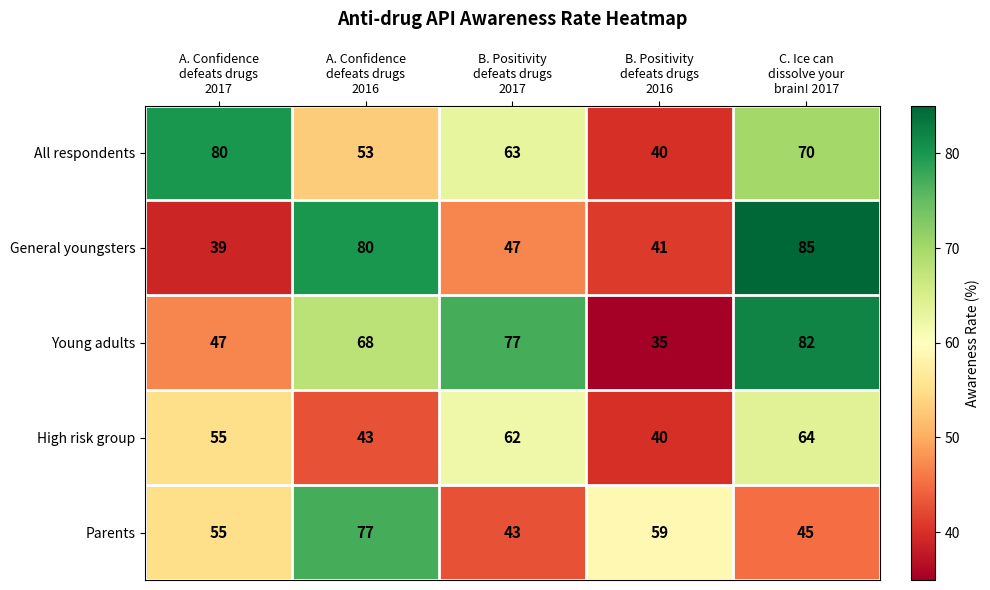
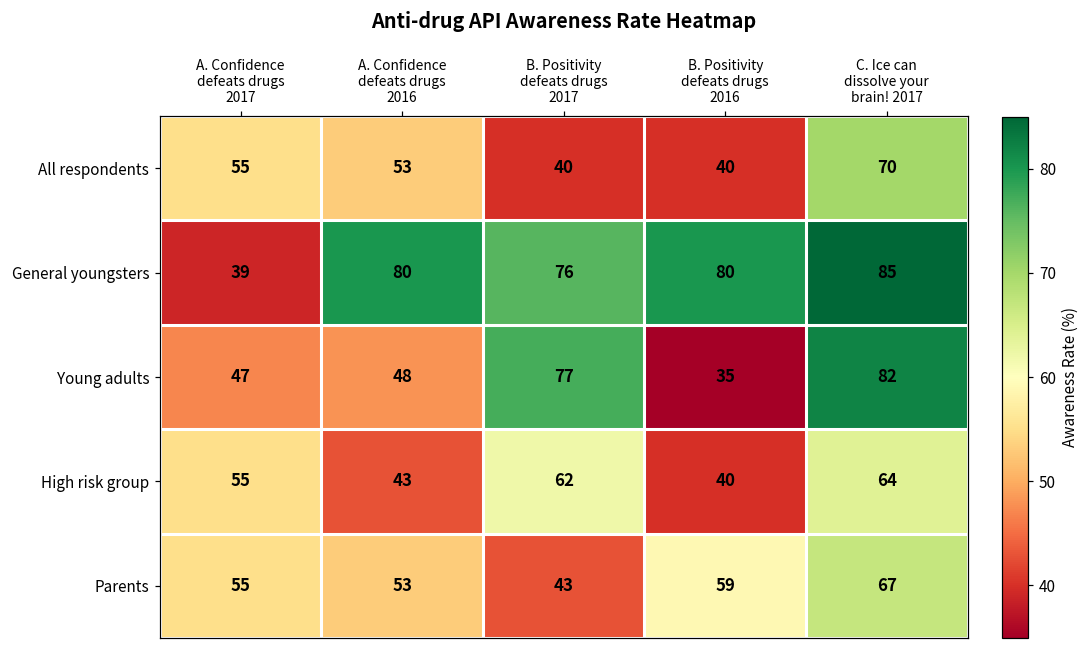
All respondents, A. Confidence defeats drugs 2017: 80 -> 55
All respondents, B. Positivity defeats drugs 2017: 63 -> 40
General youngsters, B. Positivity defeats drugs 2017: 47 -> 76
General youngsters, B. Positivity defeats drugs 2016: 41 -> 80
Young adults, A. Confidence defeats drugs 2016: 68 -> 48
Parents, A. Confidence defeats drugs 2016: 77 -> 53
Parents, C. Ice can dissolve your brain! 2017: 45 -> 67
